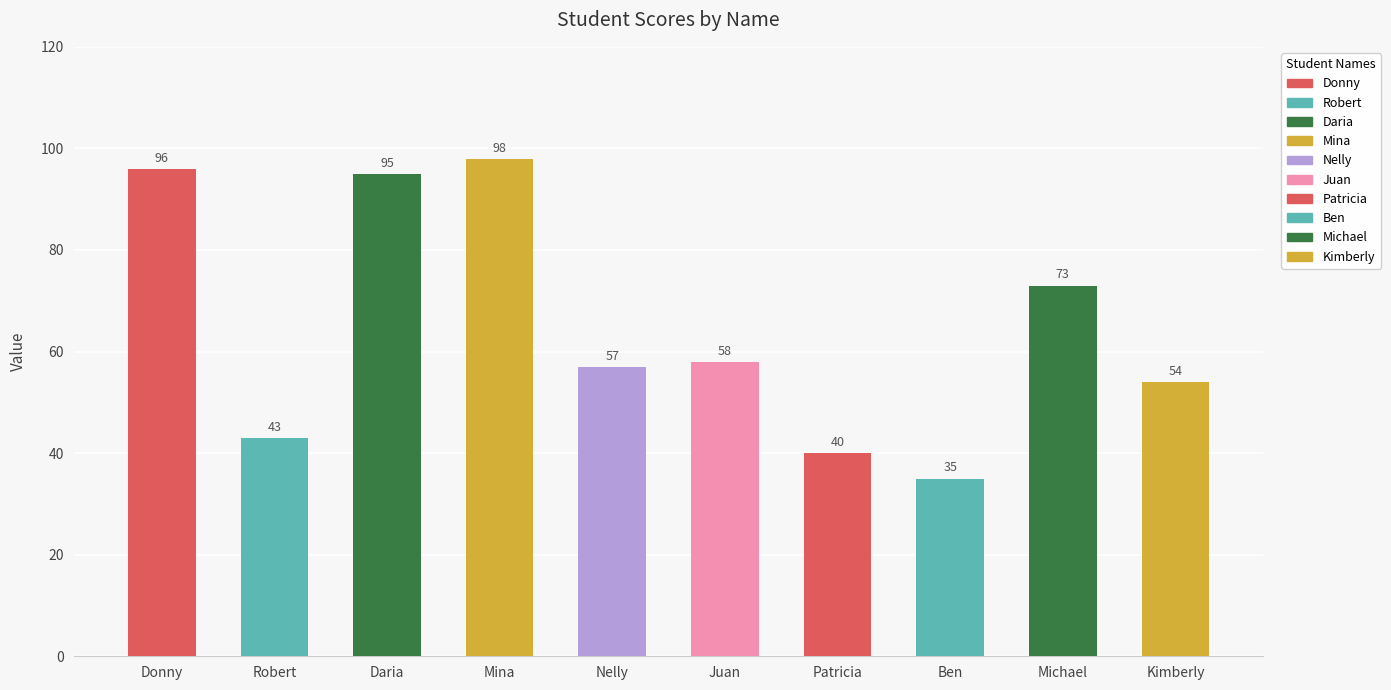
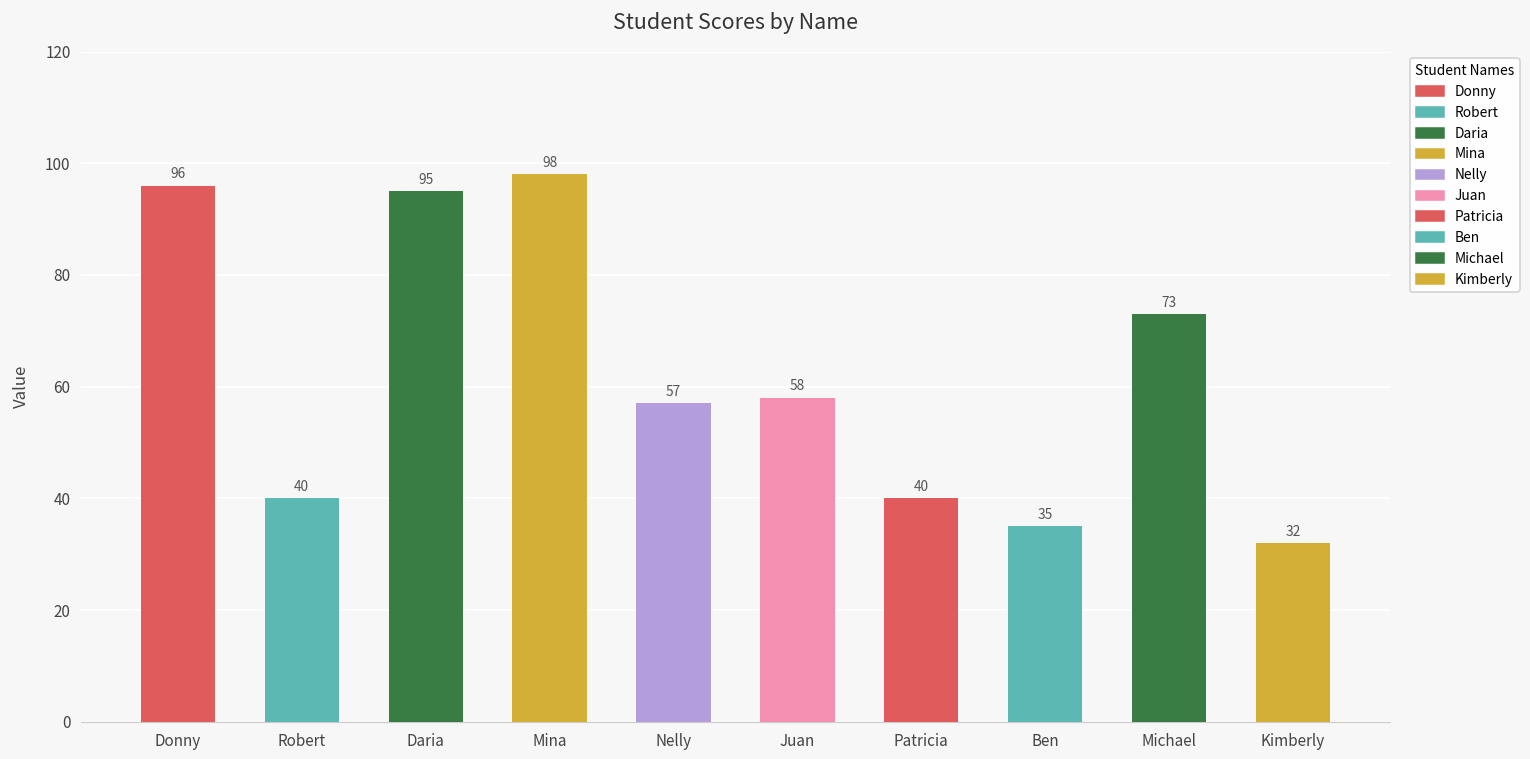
Robert: 43 -> 40
Kimberly: 54 -> 32
